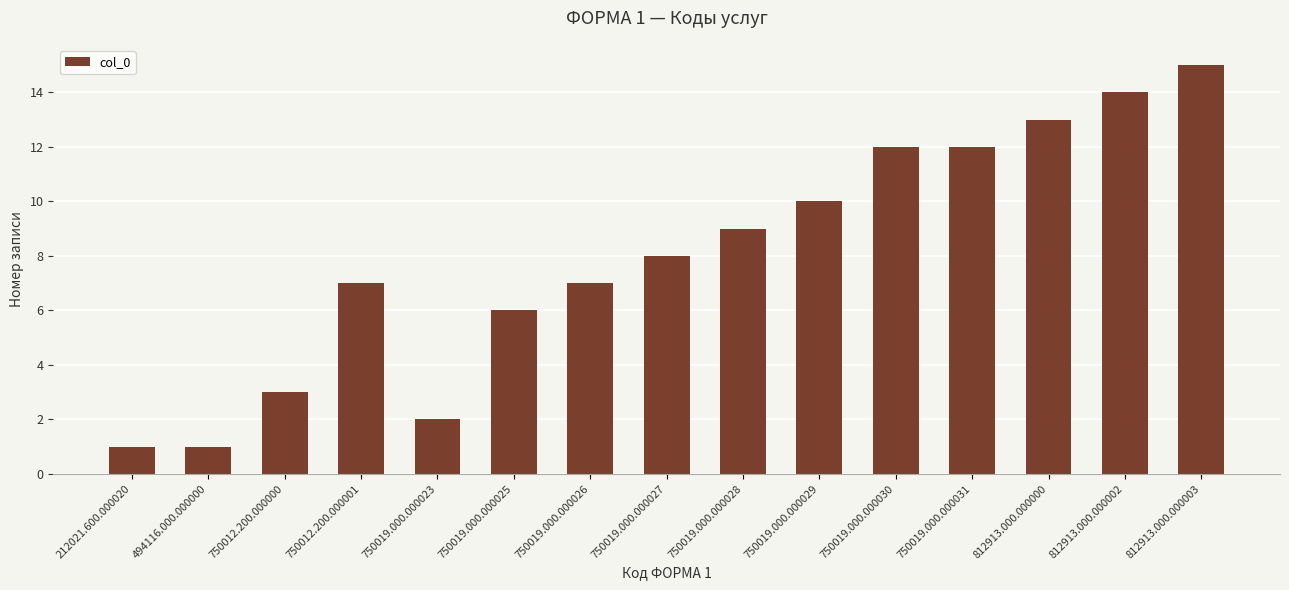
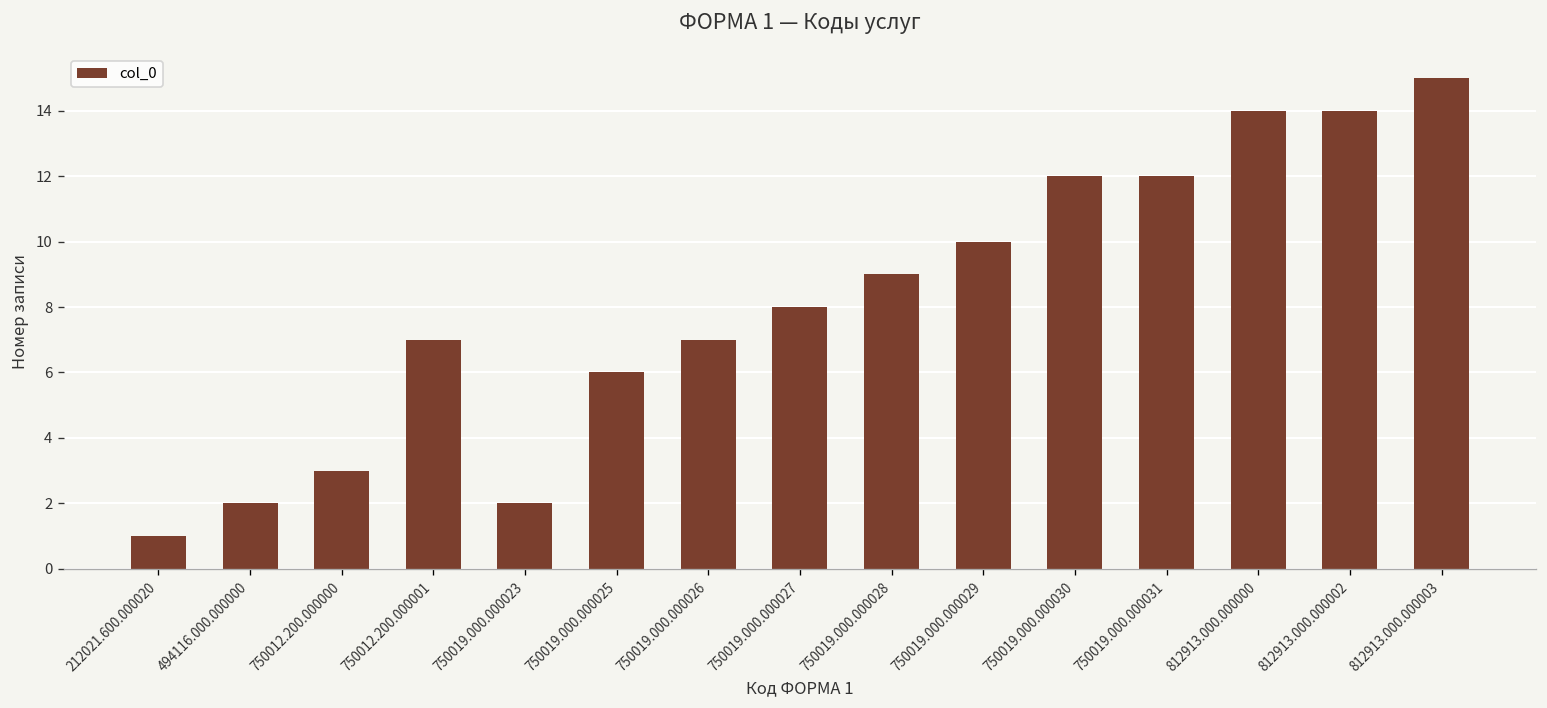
494116.000.000000: 1 -> 2
812913.000.000000: 13 -> 14
